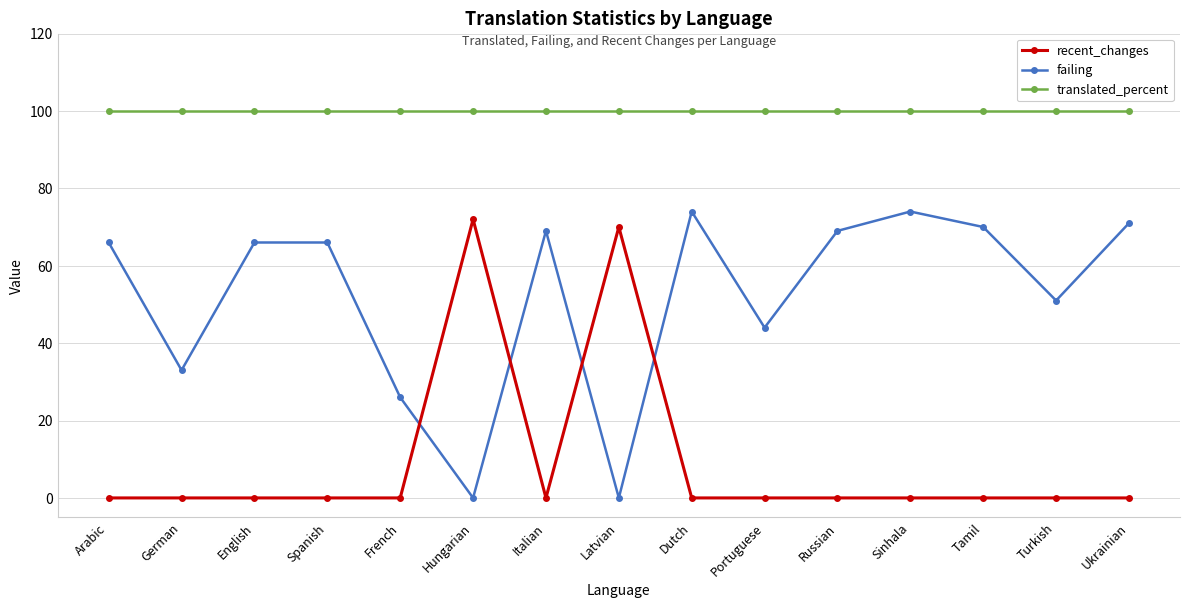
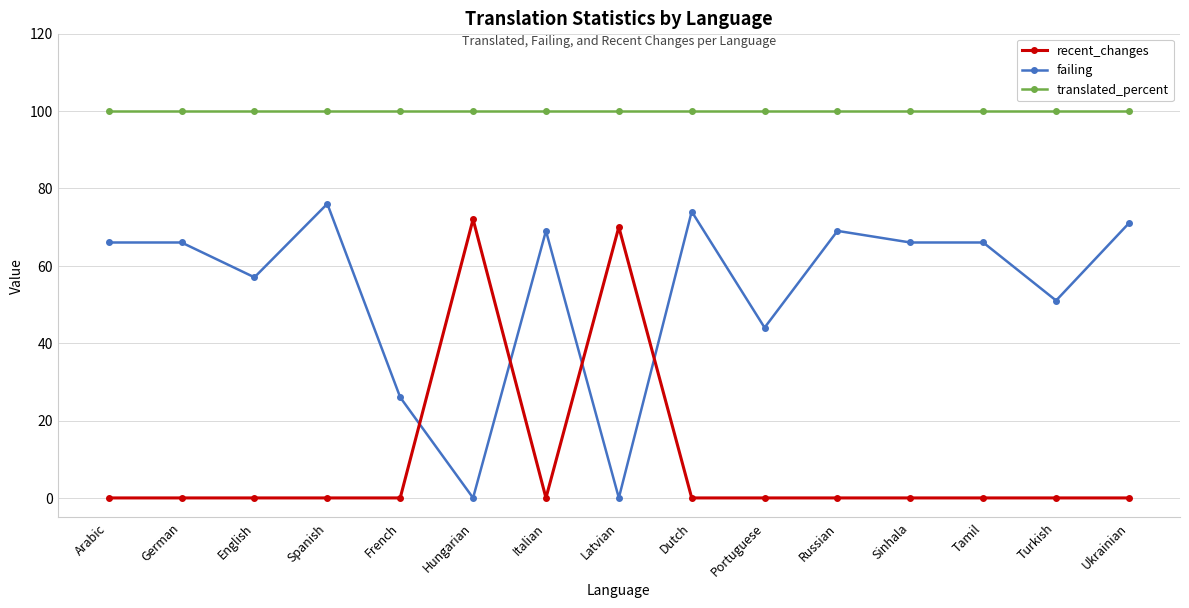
failing, German: 33 -> 66
failing, English: 66 -> 57
failing, Spanish: 66 -> 76
failing, Sinhala: 74 -> 66
failing, Tamil: 70 -> 66
